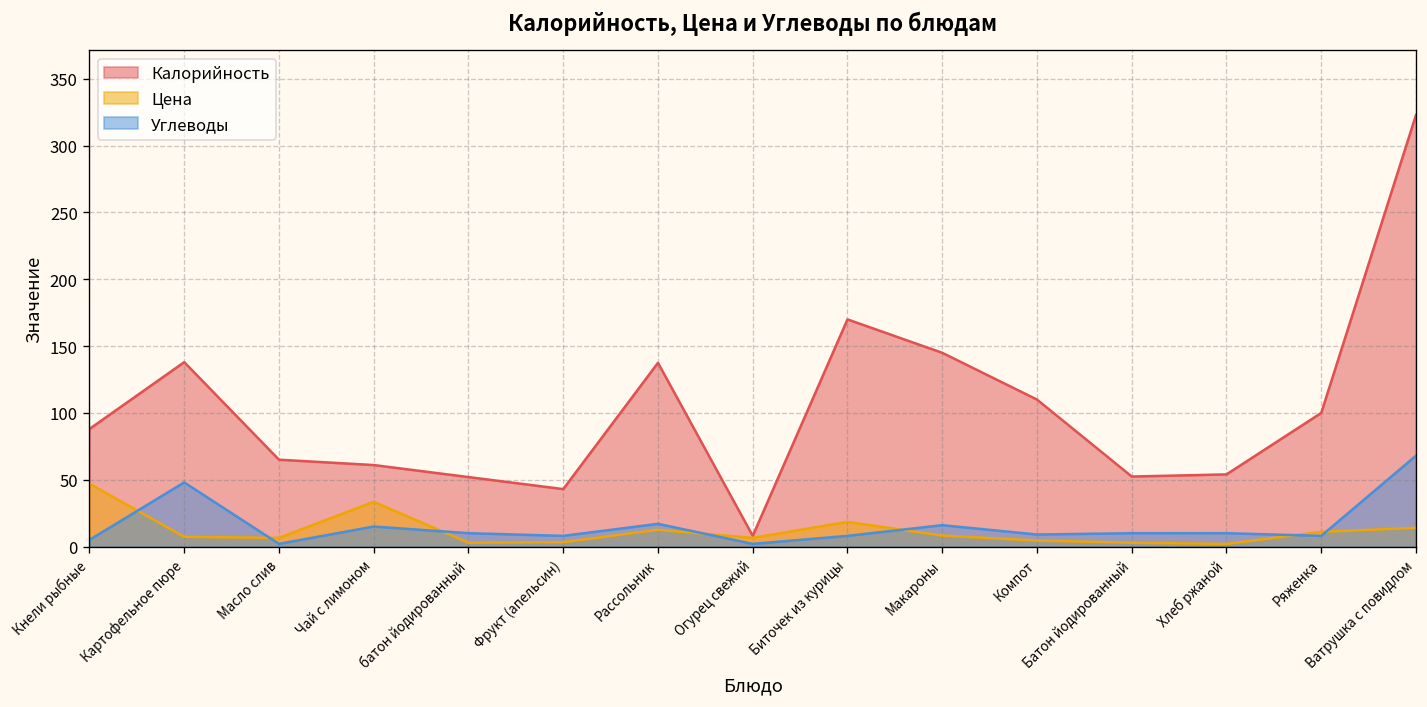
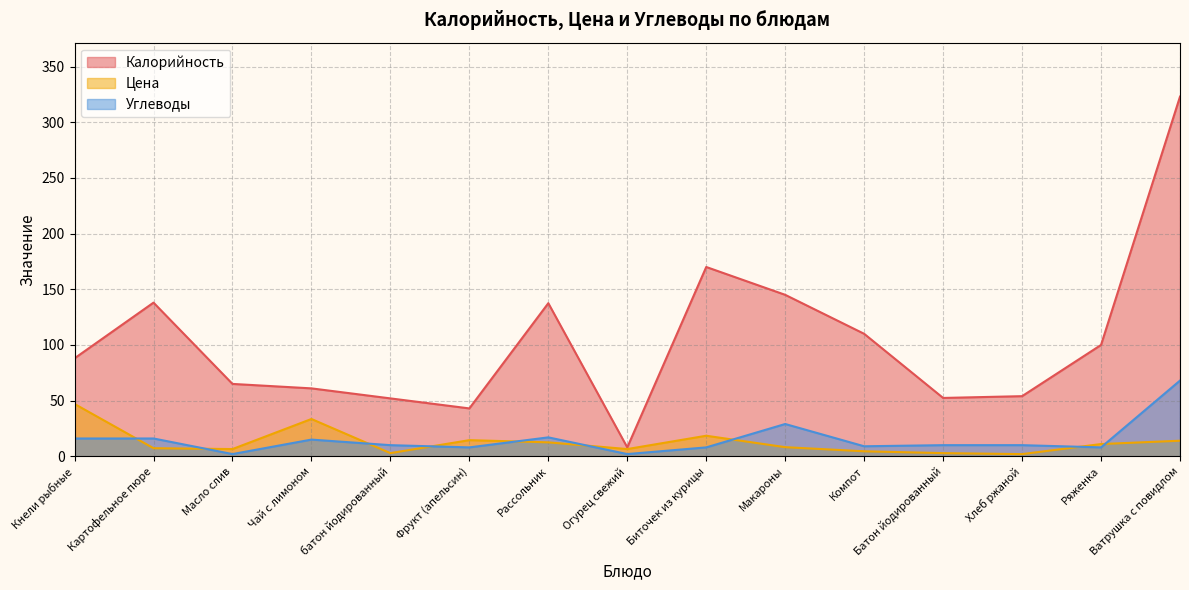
Углеводы, Кнели рыбные: 5 -> 16
Углеводы, Картофельное пюре: 48 -> 16
Цена, Фрукт (апельсин): 3 -> 15
Углеводы, Макароны: 16 -> 29
